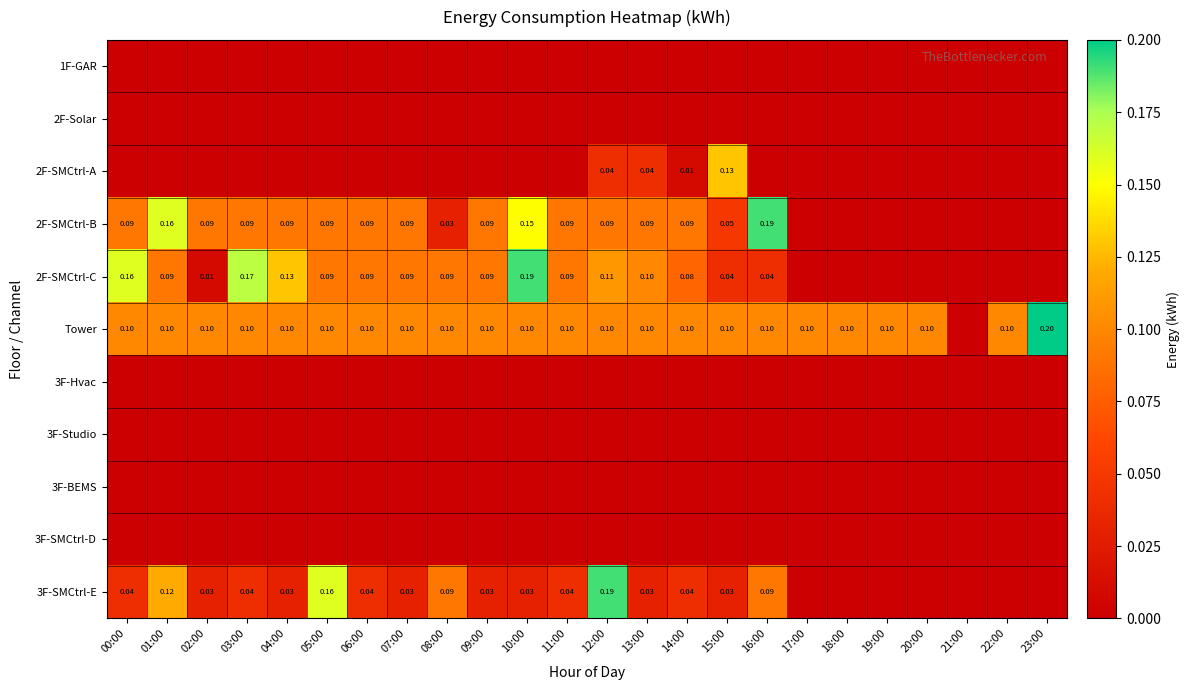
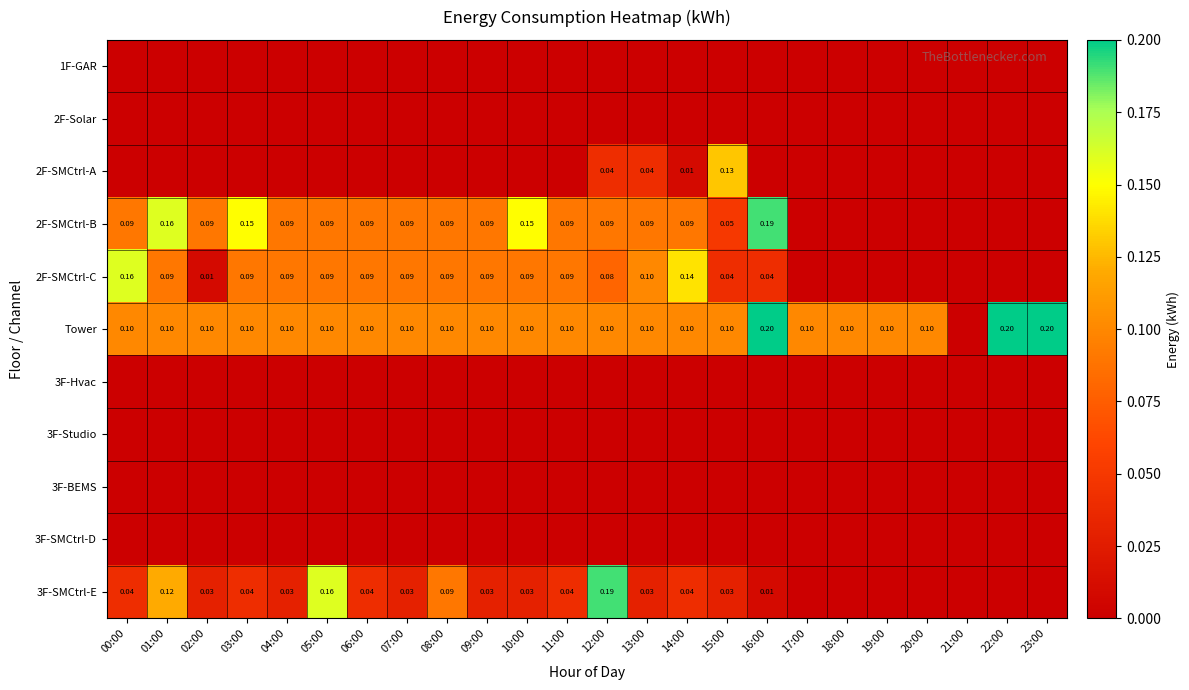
2F-SMCtrl-B, 03:00: 0.09 -> 0.15
2F-SMCtrl-B, 08:00: 0.03 -> 0.09
2F-SMCtrl-C, 03:00: 0.17 -> 0.09
2F-SMCtrl-C, 04:00: 0.13 -> 0.09
2F-SMCtrl-C, 10:00: 0.19 -> 0.09
2F-SMCtrl-C, 12:00: 0.11 -> 0.08
2F-SMCtrl-C, 14:00: 0.08 -> 0.14
Tower, 16:00: 0.10 -> 0.20
Tower, 22:00: 0.10 -> 0.20
3F-SMCtrl-E, 16:00: 0.09 -> 0.01
